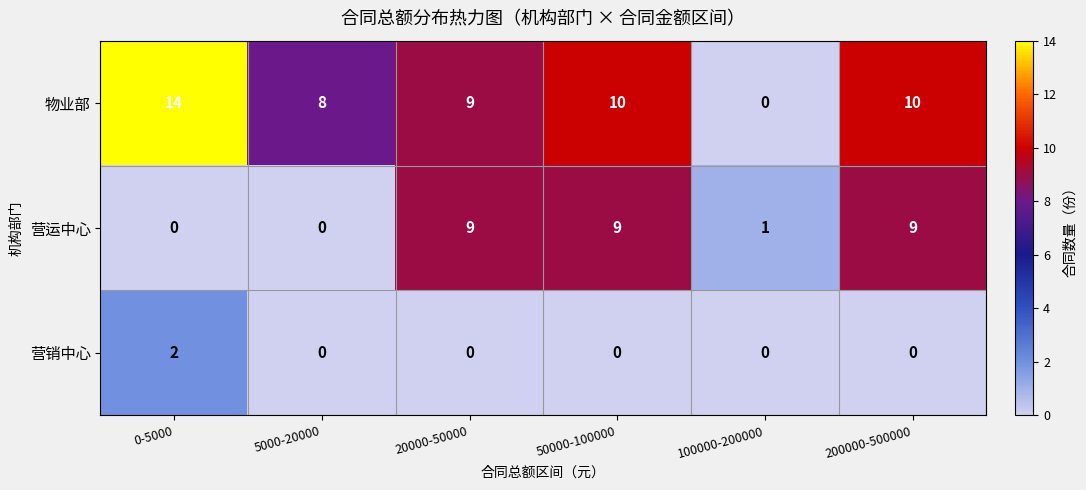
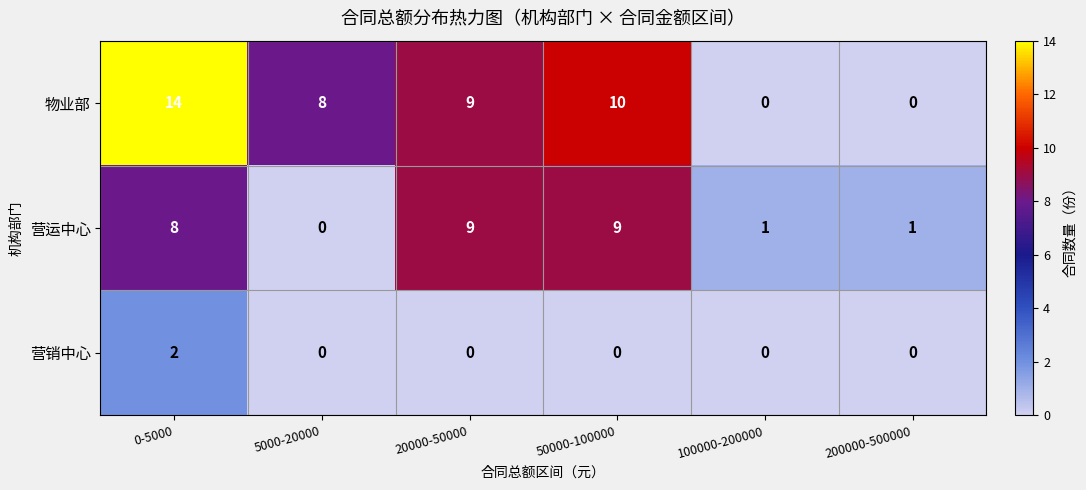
物业部, 200000-500000: 10 -> 0
营运中心, 0-5000: 0 -> 8
营运中心, 200000-500000: 9 -> 1
